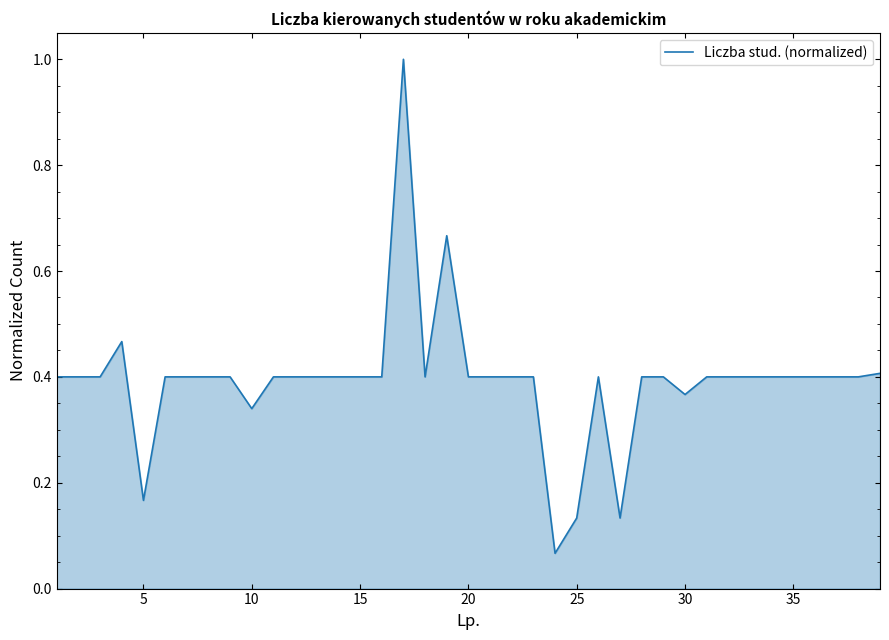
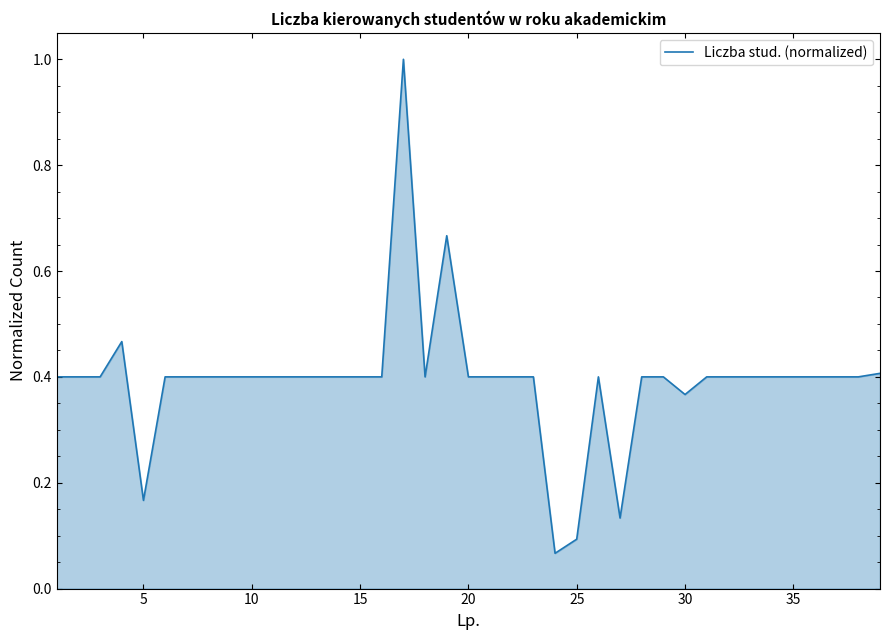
10: 0.34 -> 0.40
25: 0.13 -> 0.09
